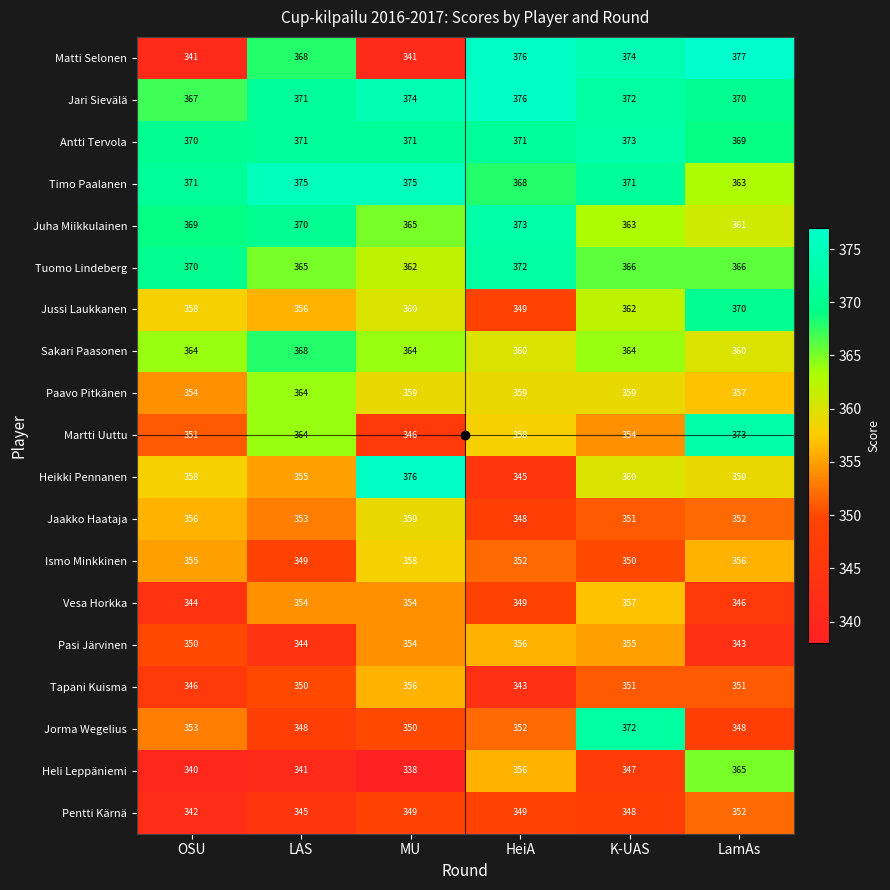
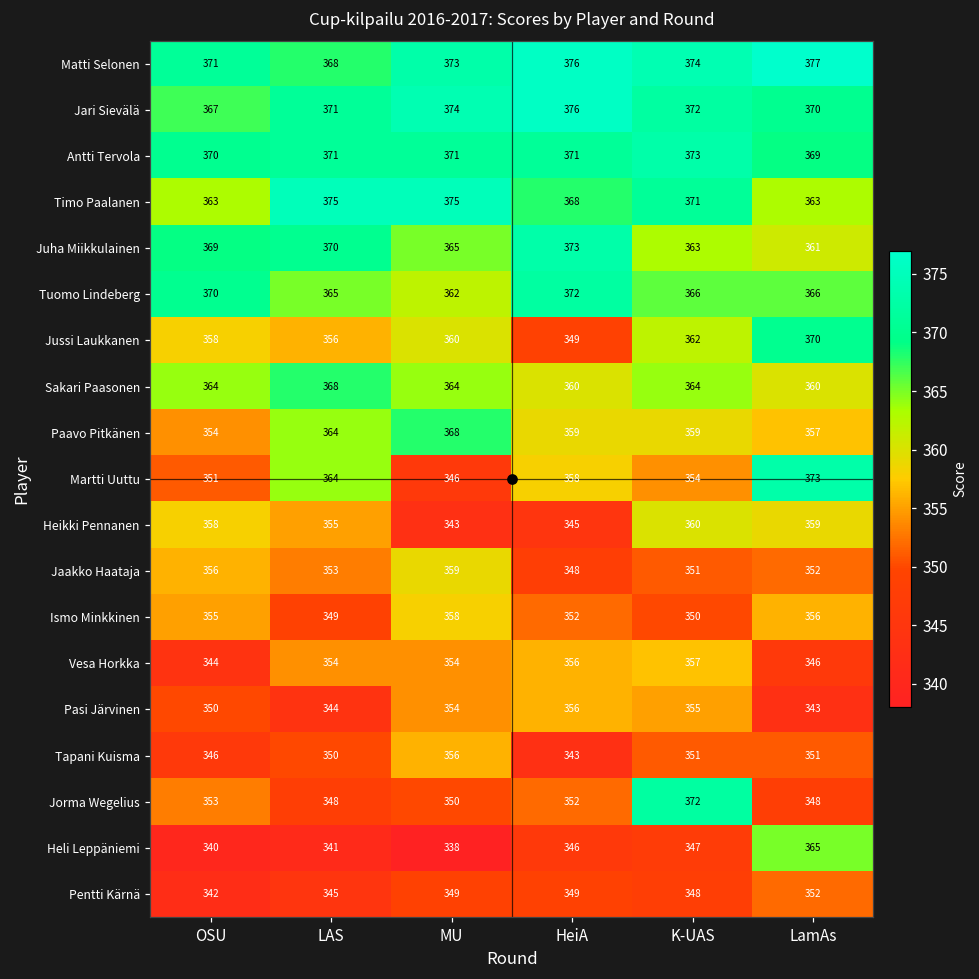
Matti Selonen, OSU: 341 -> 371
Matti Selonen, MU: 341 -> 373
Timo Paalanen, OSU: 371 -> 363
Paavo Pitkänen, MU: 359 -> 368
Heikki Pennanen, MU: 376 -> 343
Vesa Horkka, HeiA: 349 -> 356
Heli Leppäniemi, HeiA: 356 -> 346
